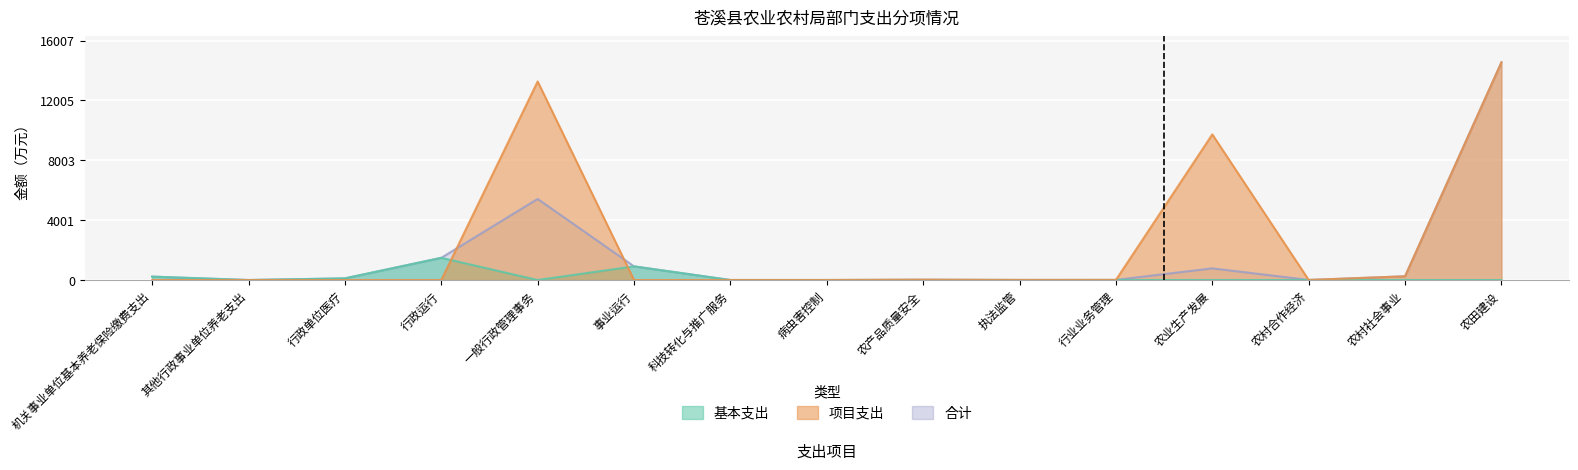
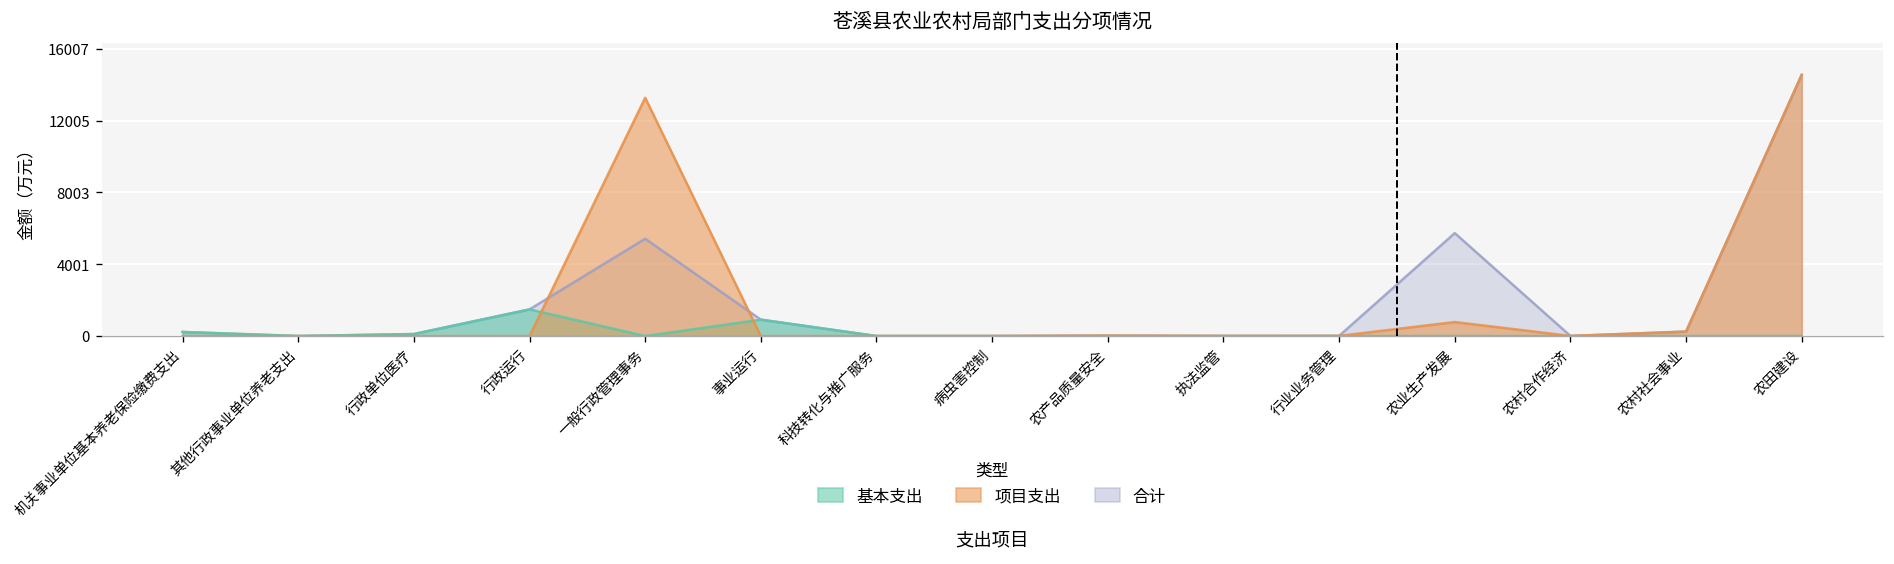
项目支出, 农业生产发展: 9700 -> 800
合计, 农业生产发展: 800 -> 5700
